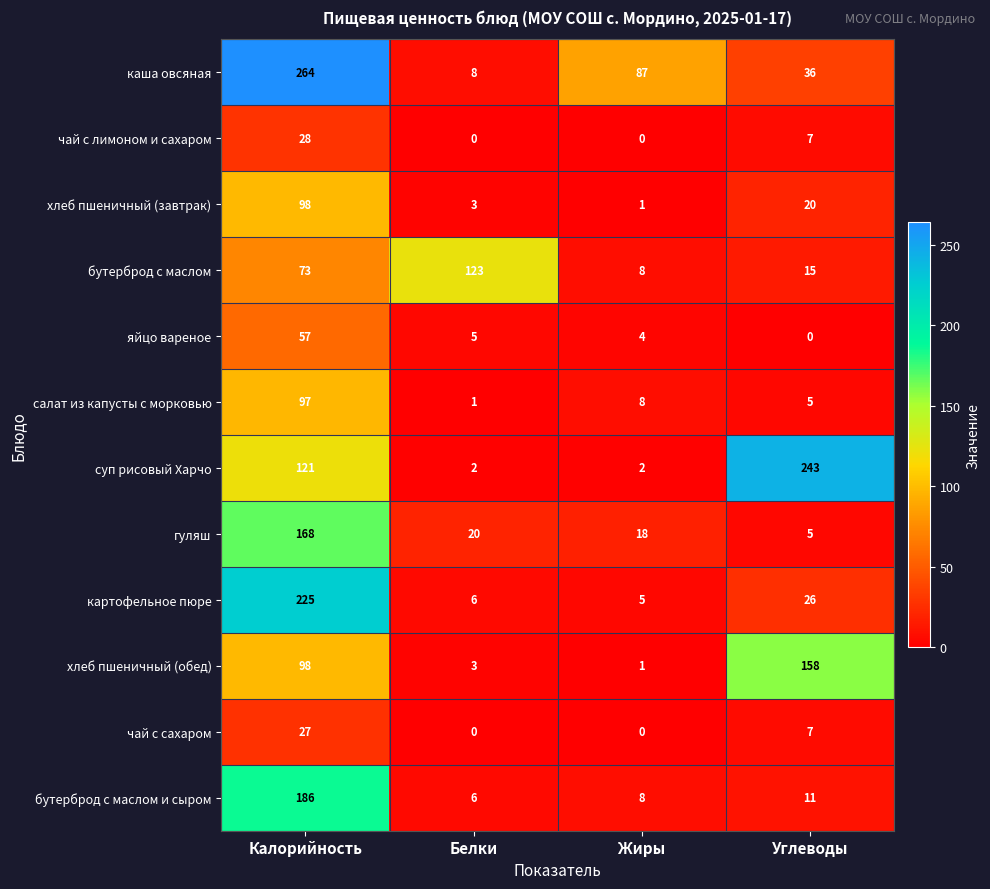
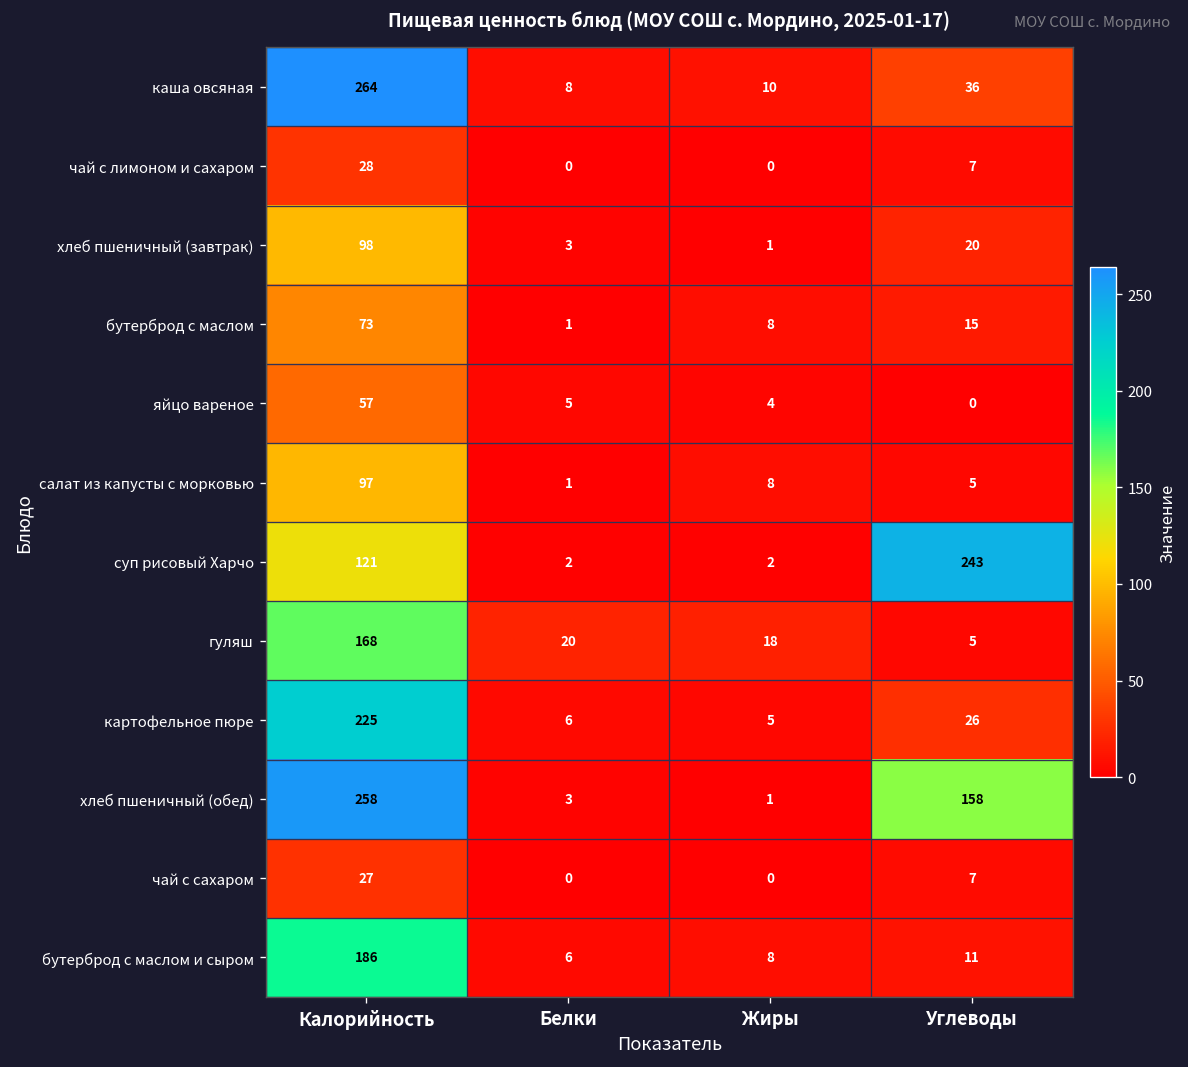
каша овсяная, Жиры: 87 -> 10
бутерброд с маслом, Белки: 123 -> 1
хлеб пшеничный (обед), Калорийность: 98 -> 258
